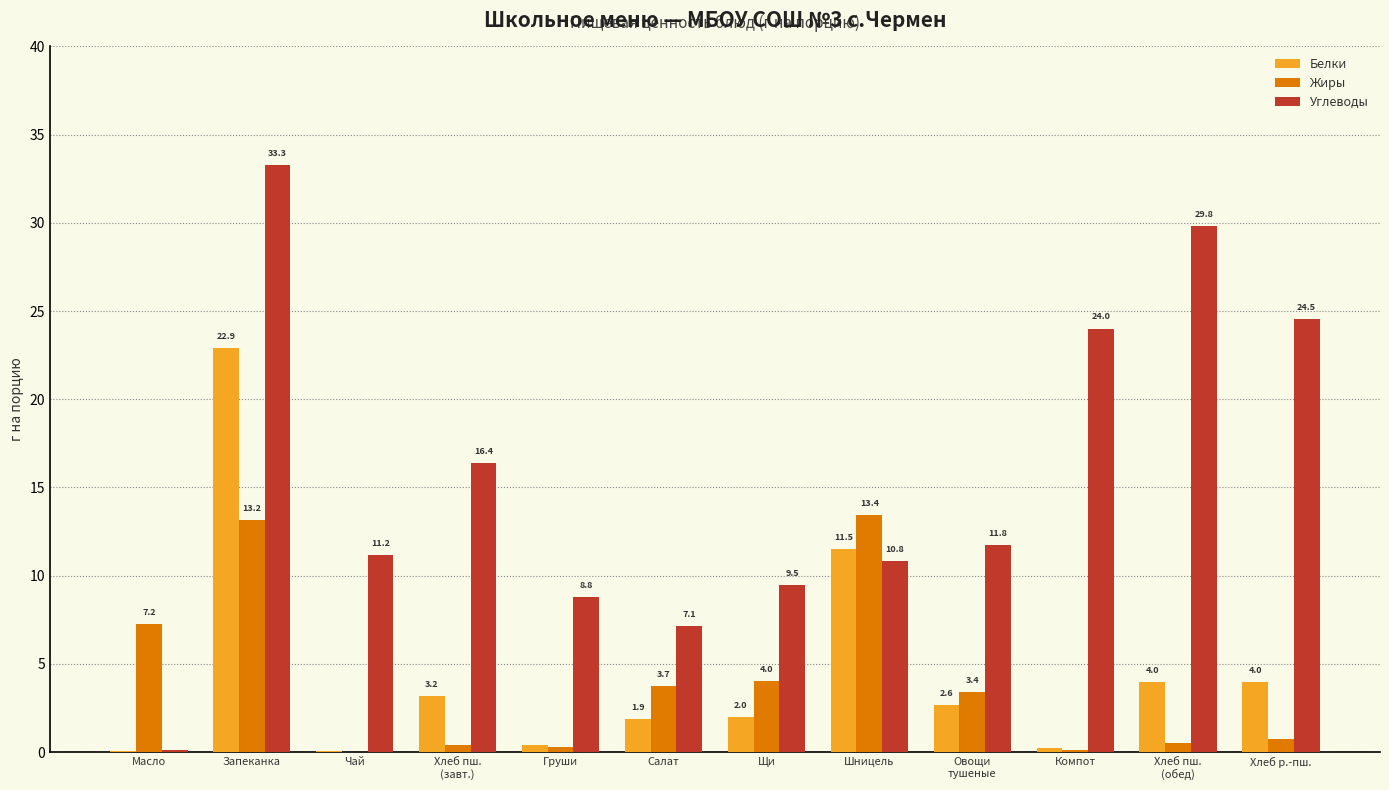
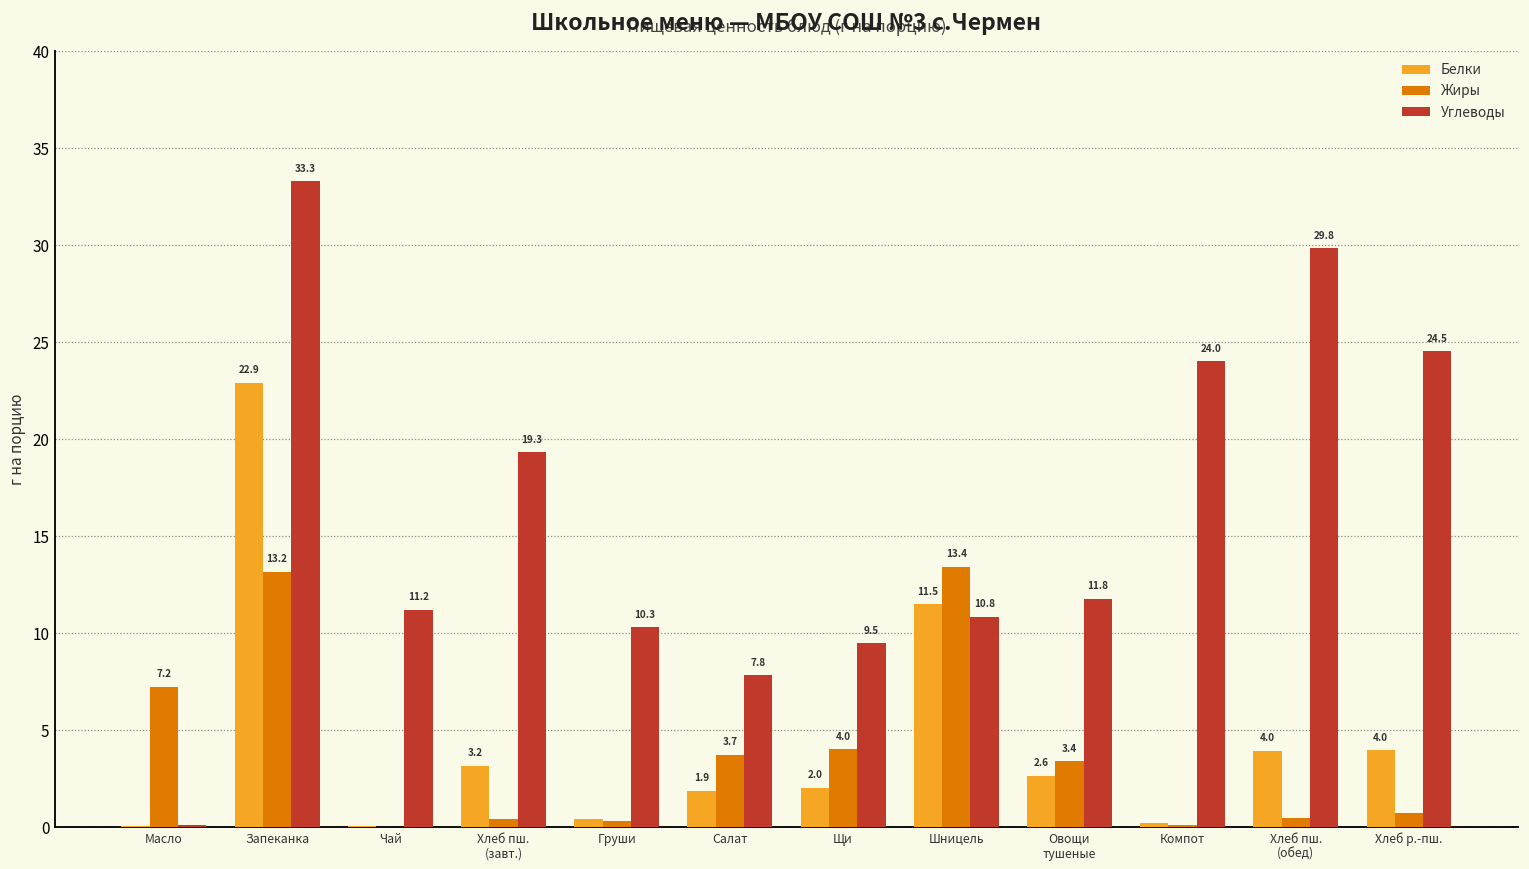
Углеводы, Хлеб пш. (завт.): 16.4 -> 19.3
Углеводы, Груши: 8.8 -> 10.3
Углеводы, Салат: 7.1 -> 7.8
